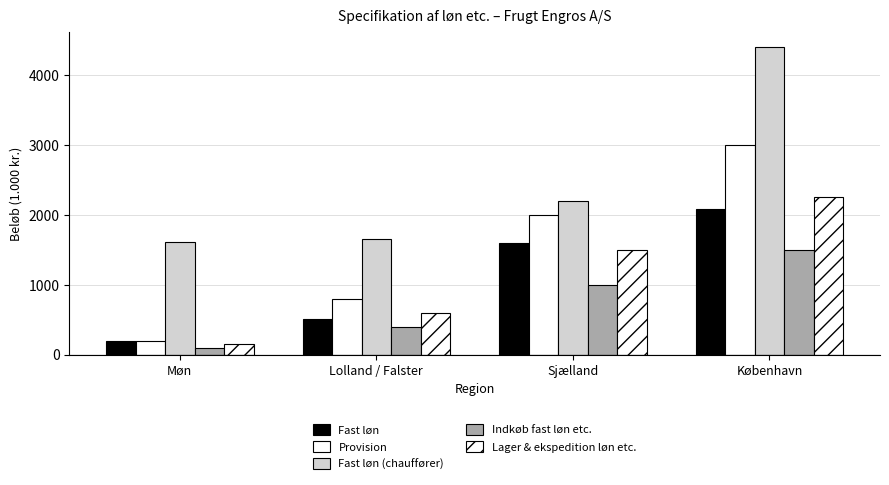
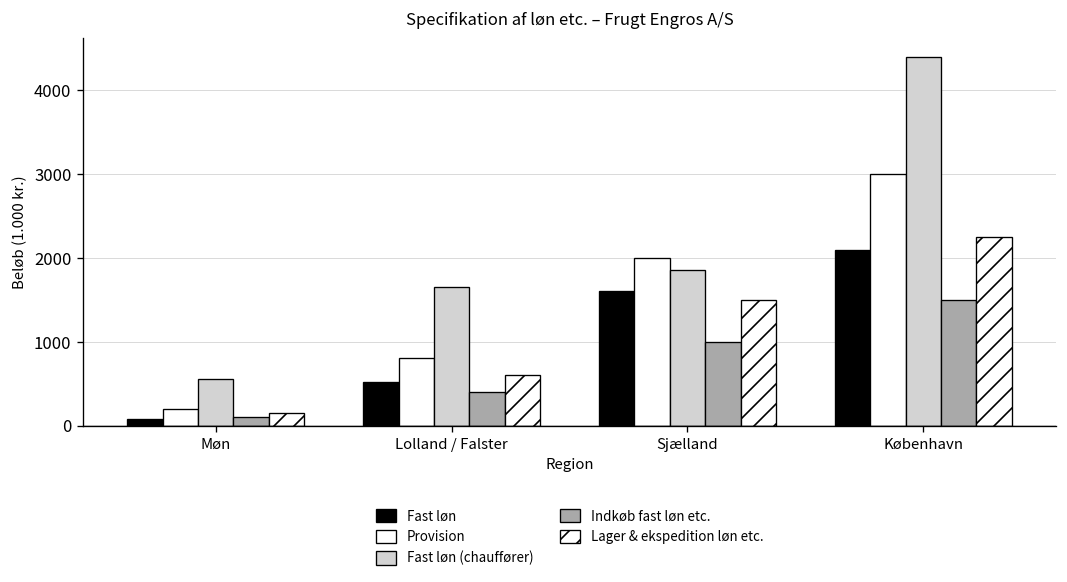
Fast løn, Møn: 200 -> 100
Fast løn (chauffører), Møn: 1600 -> 600
Fast løn (chauffører), Sjælland: 2200 -> 1900
